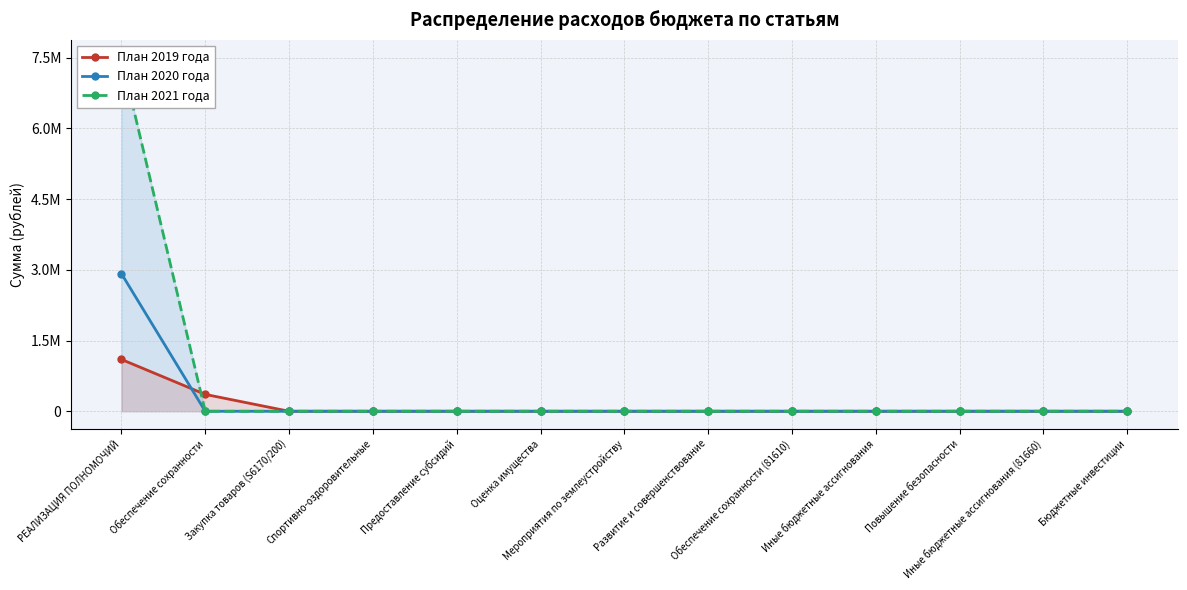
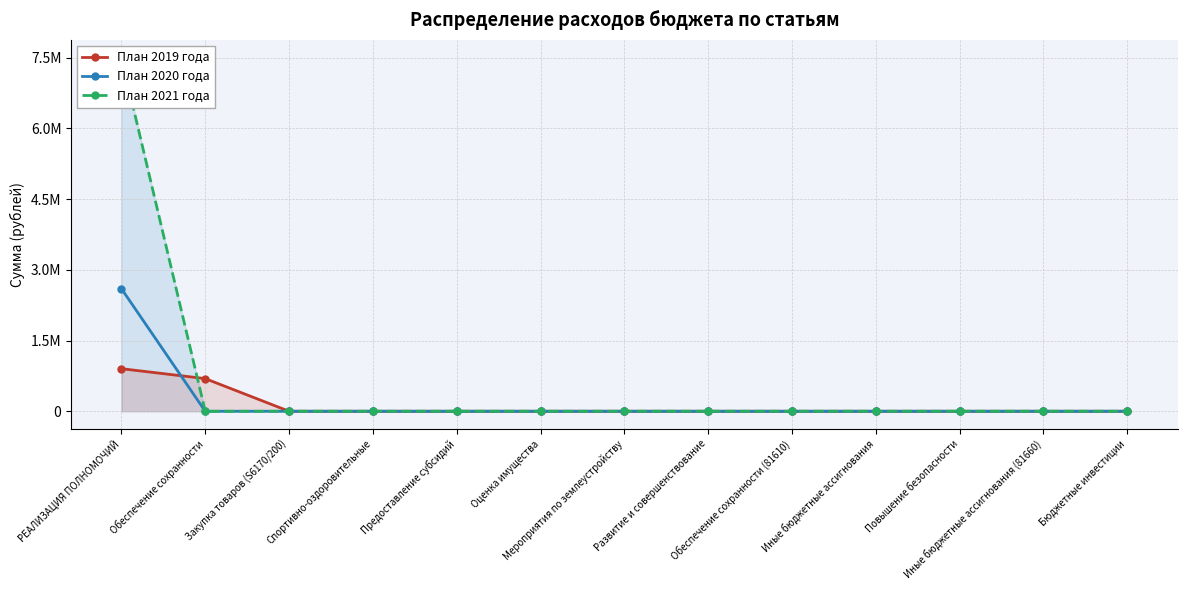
План 2019 года, РЕАЛИЗАЦИЯ ПОЛНОМОЧИЙ: 1.1М -> 0.9М
План 2020 года, РЕАЛИЗАЦИЯ ПОЛНОМОЧИЙ: 2.9М -> 2.6М
План 2019 года, Обеспечение сохранности: 0.4М -> 0.7М
